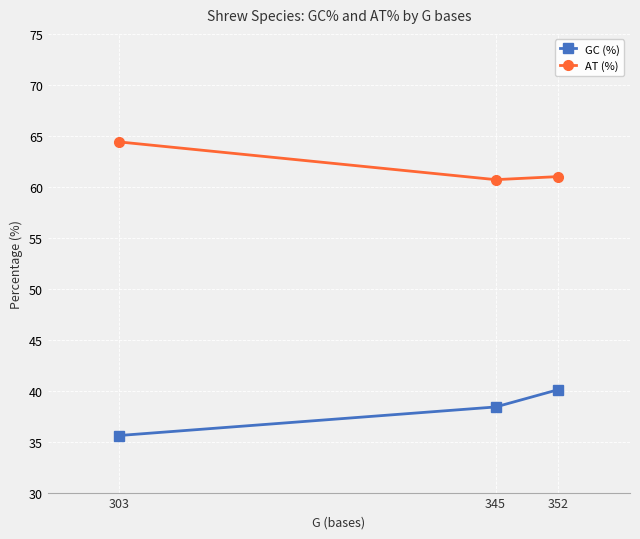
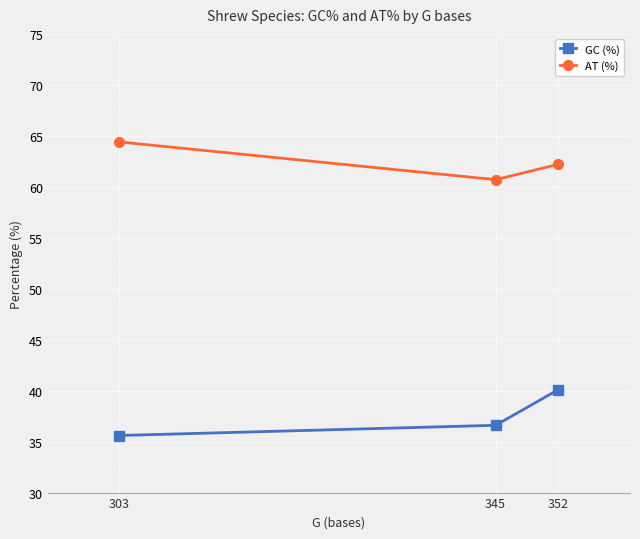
GC (%), 345: 38.4 -> 36.6
AT (%), 352: 61.0 -> 62.2
